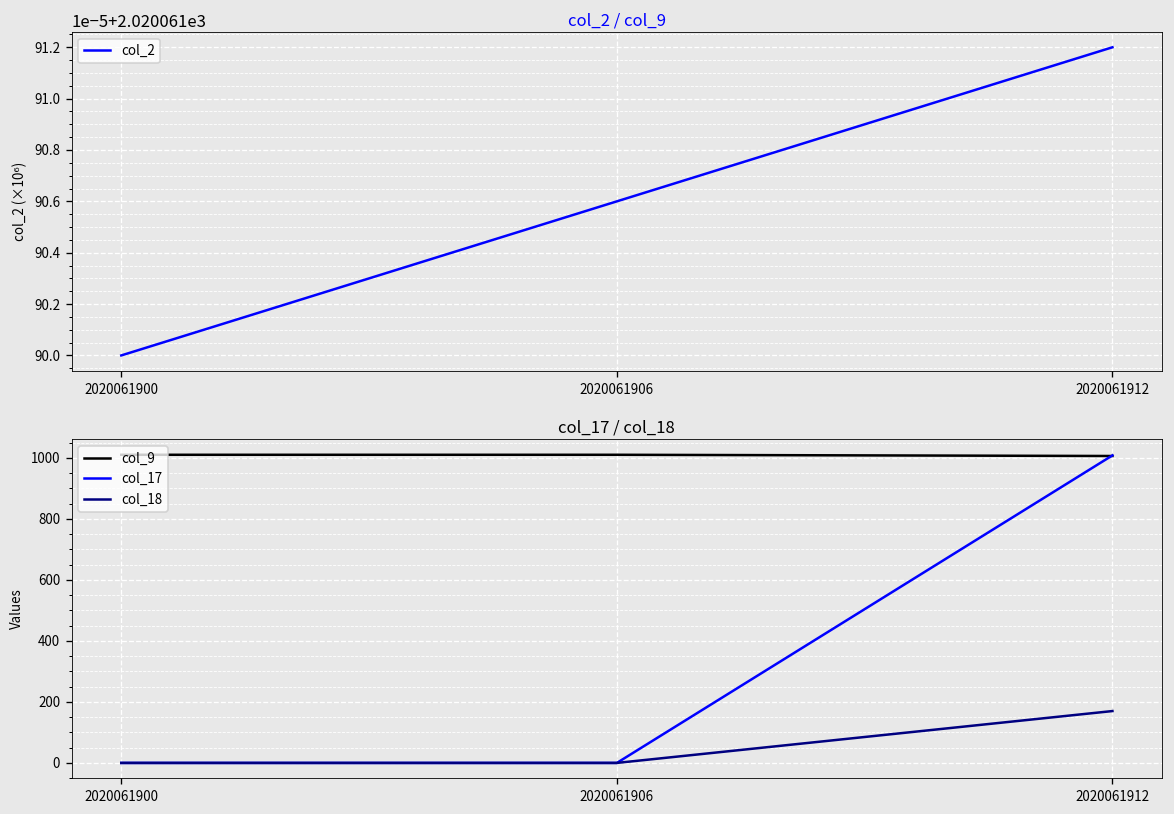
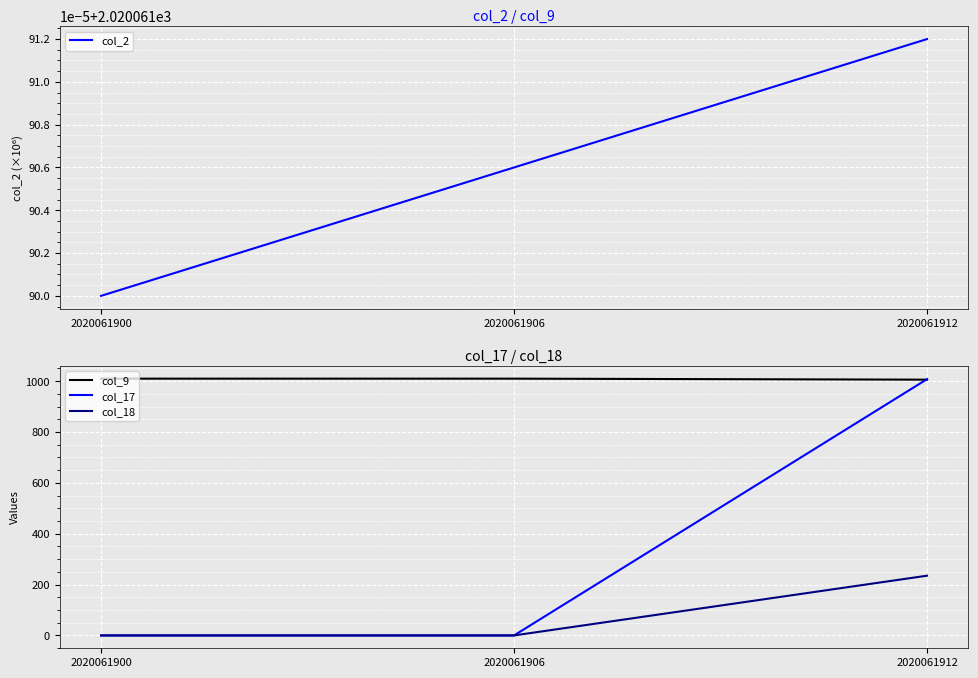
col_17 / col_18, col_18, 2020061912: 170 -> 240
